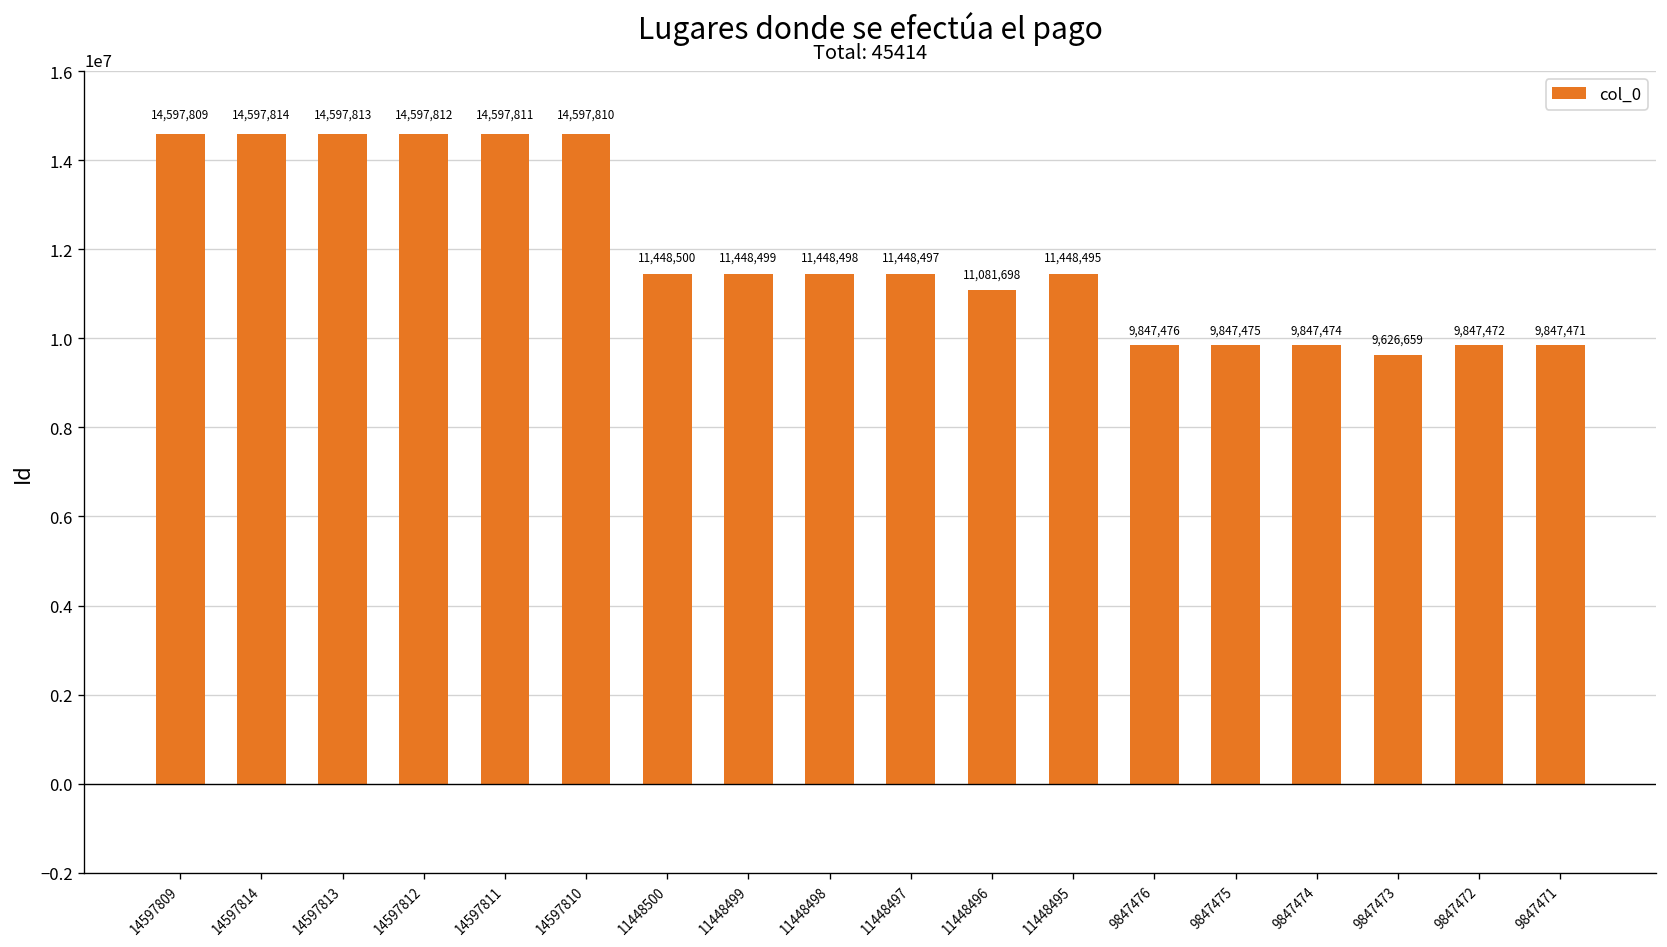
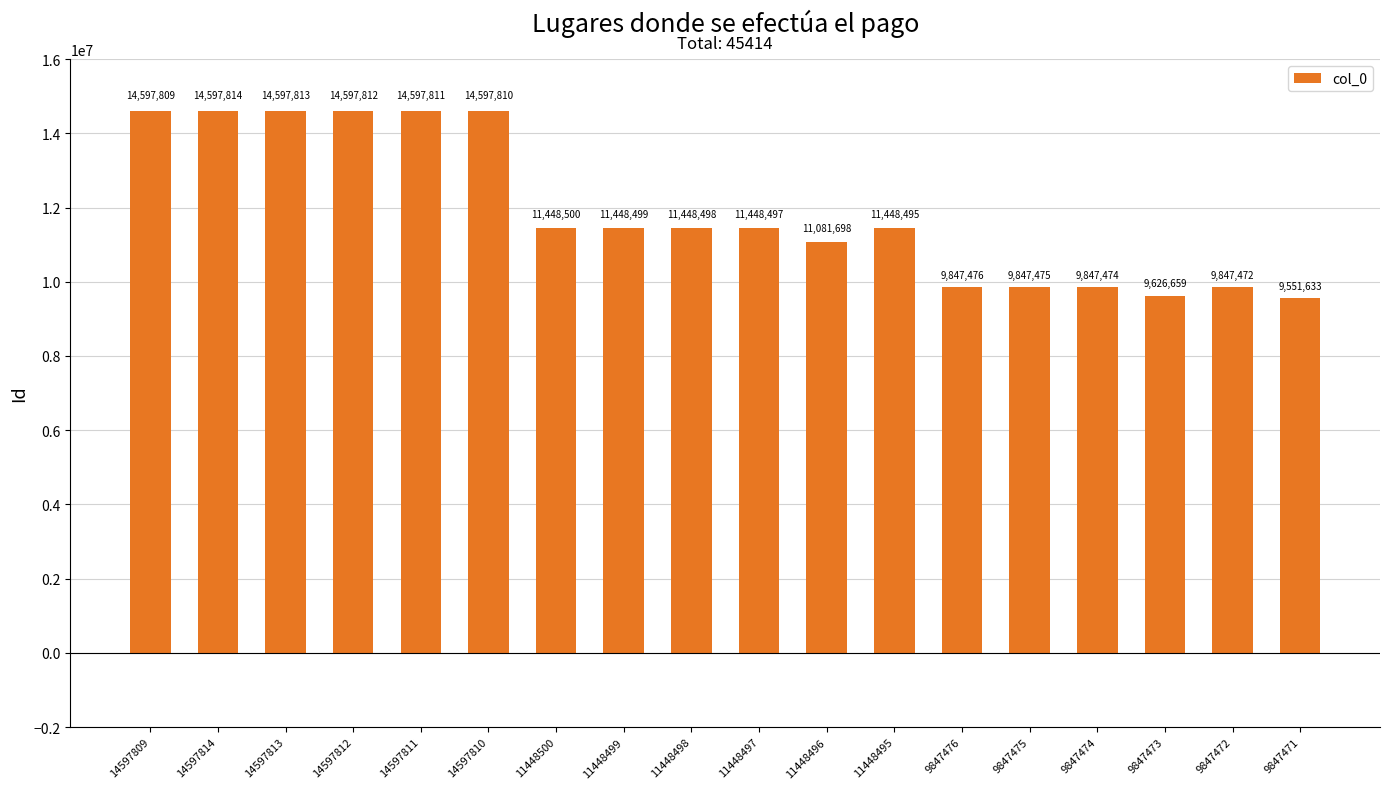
9847471: 9,847,471 -> 9,551,633
